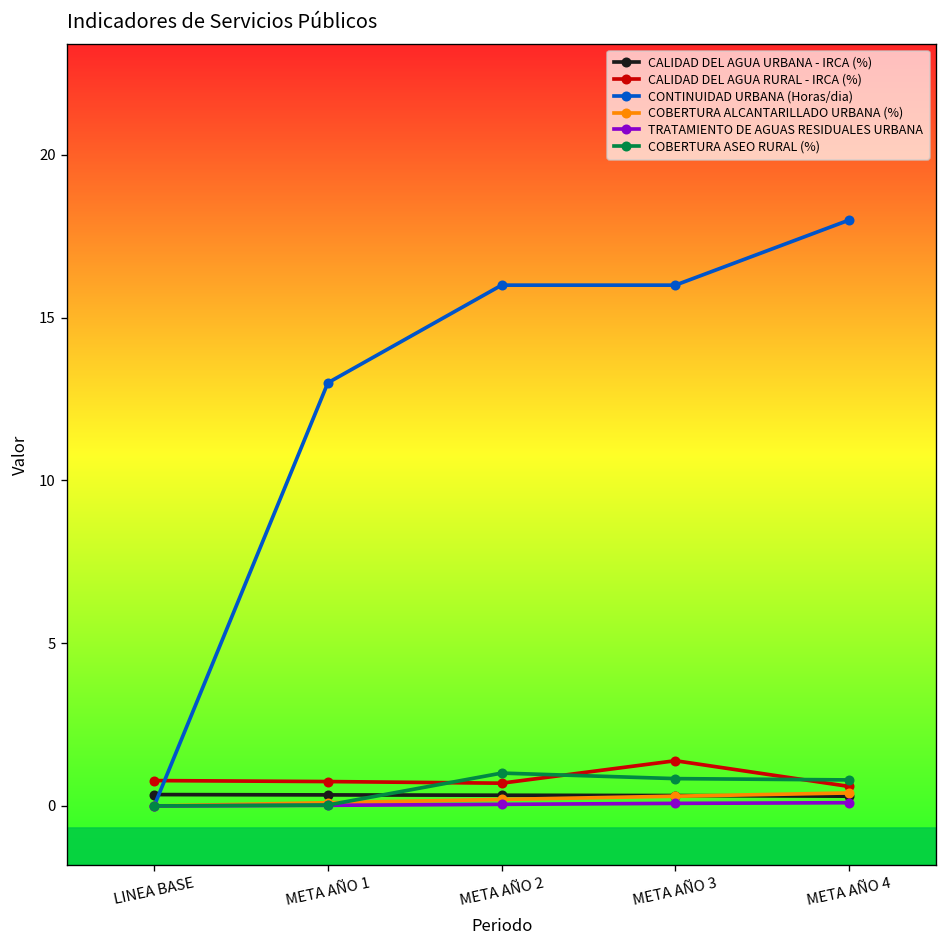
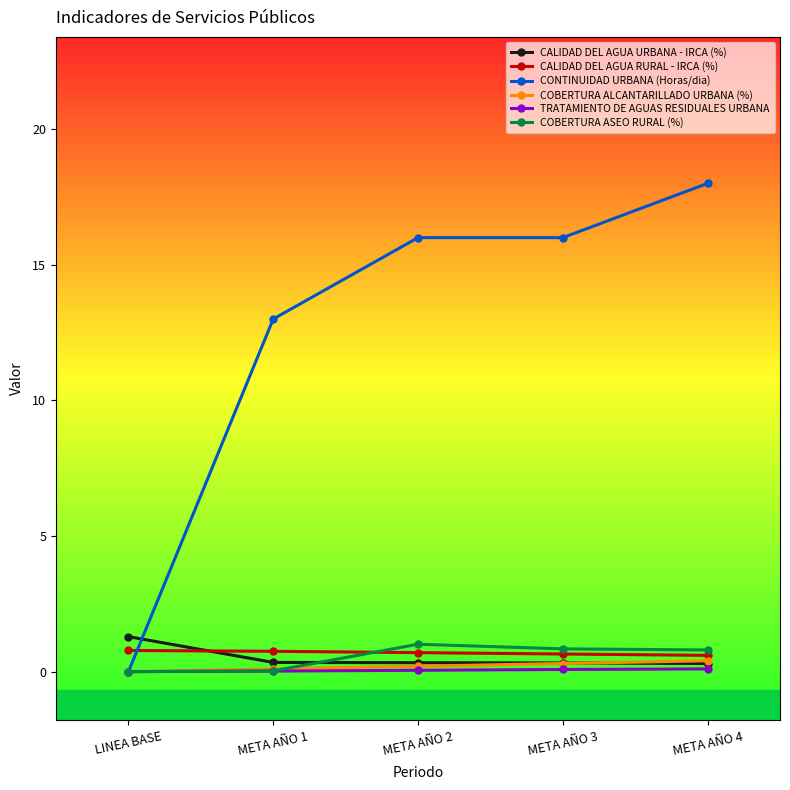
CALIDAD DEL AGUA URBANA - IRCA (%), LINEA BASE: 0.4 -> 1.3
CALIDAD DEL AGUA RURAL - IRCA (%), META AÑO 3: 1.4 -> 0.7
